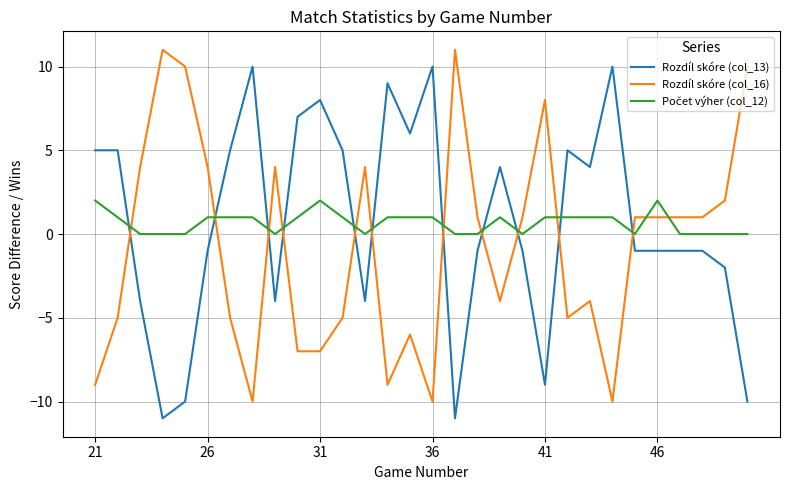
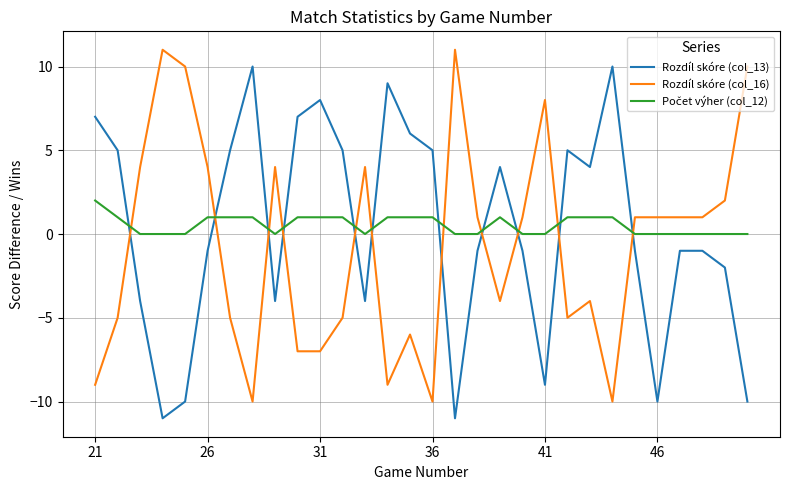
Rozdíl skóre (col_13), 21: 5 -> 7
Počet výher (col_12), 31: 2 -> 1
Rozdíl skóre (col_13), 36: 10 -> 5
Počet výher (col_12), 41: 1 -> 0
Rozdíl skóre (col_13), 46: -1 -> -10
Počet výher (col_12), 46: 2 -> 0
